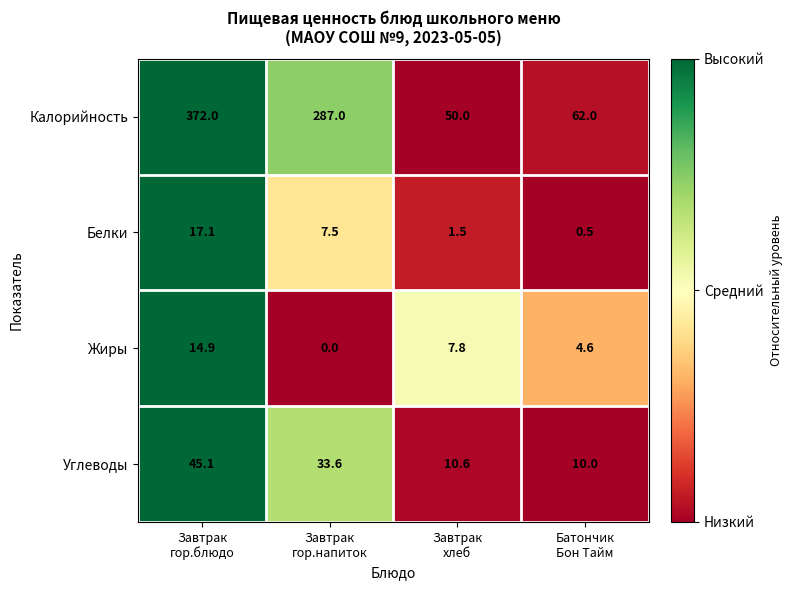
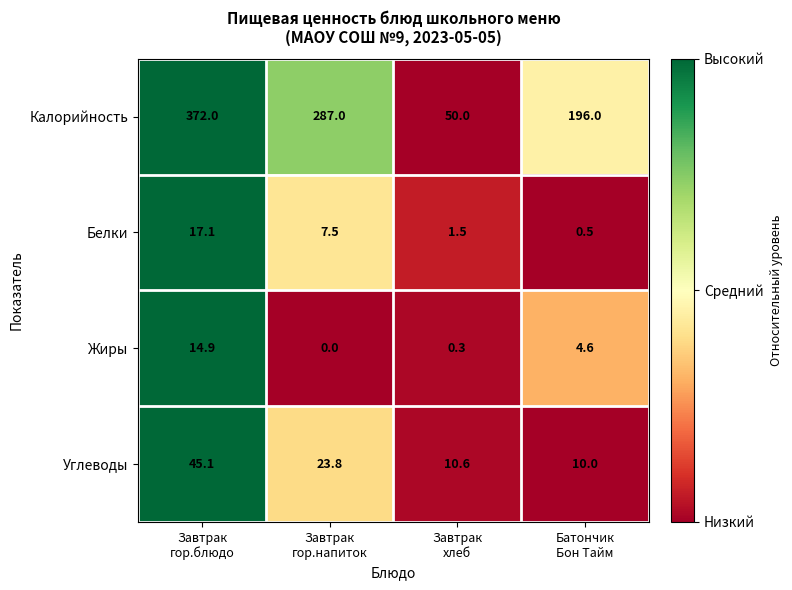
Калорийность, Батончик Бон Тайм: 62.0 -> 196.0
Жиры, Завтрак хлеб: 7.8 -> 0.3
Углеводы, Завтрак гор.напиток: 33.6 -> 23.8
